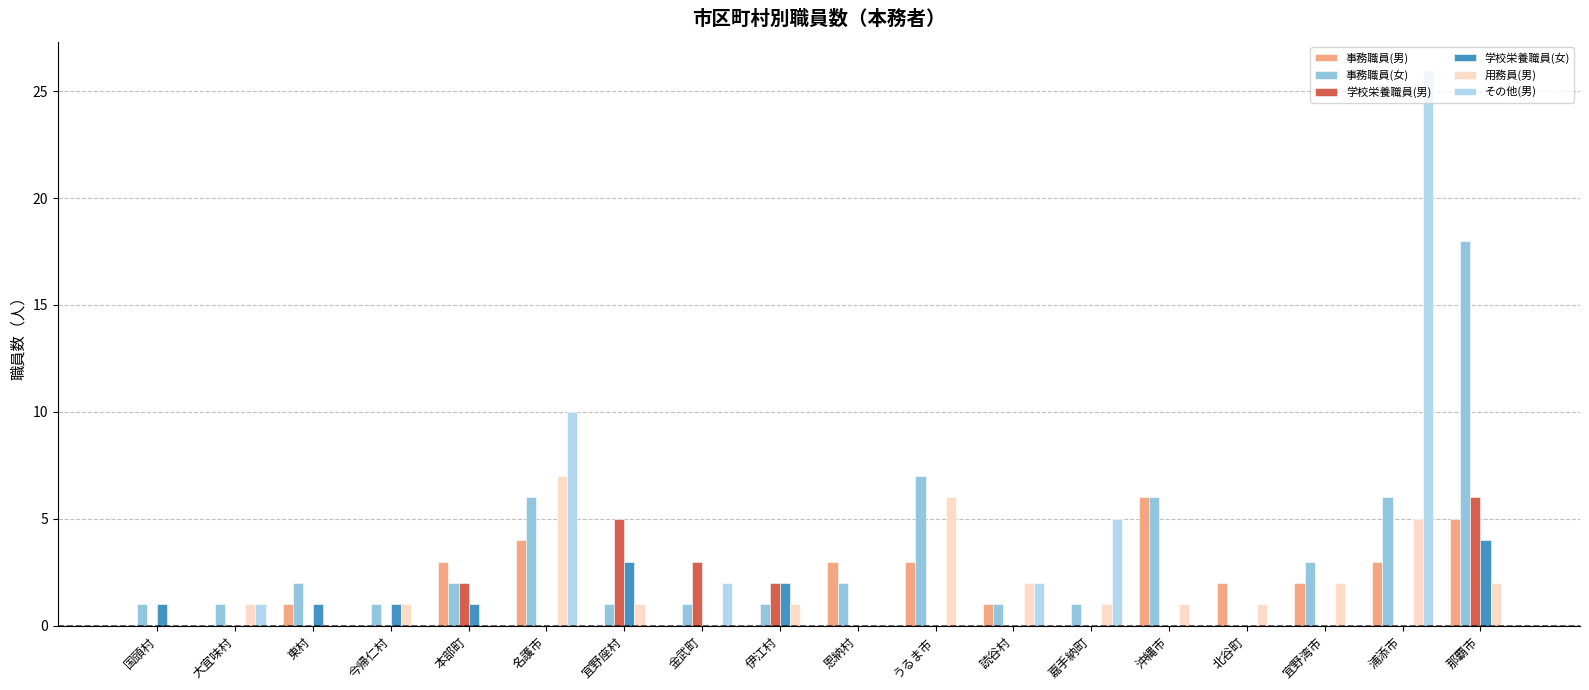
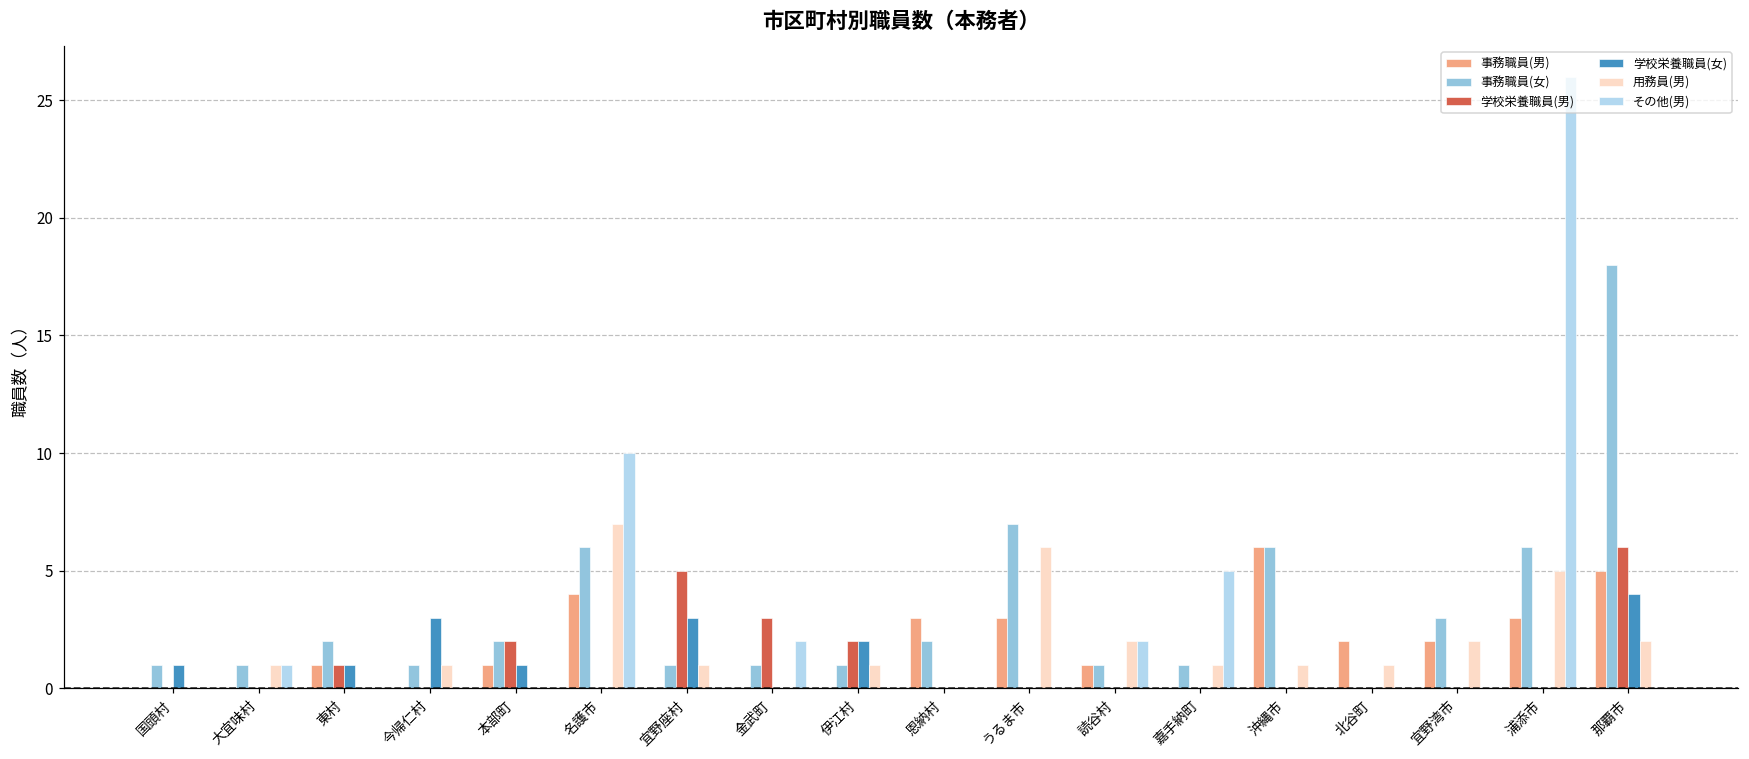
学校栄養職員(男), 東村: 0 -> 1
学校栄養職員(女), 今帰仁村: 1 -> 3
事務職員(男), 本部町: 3 -> 1
